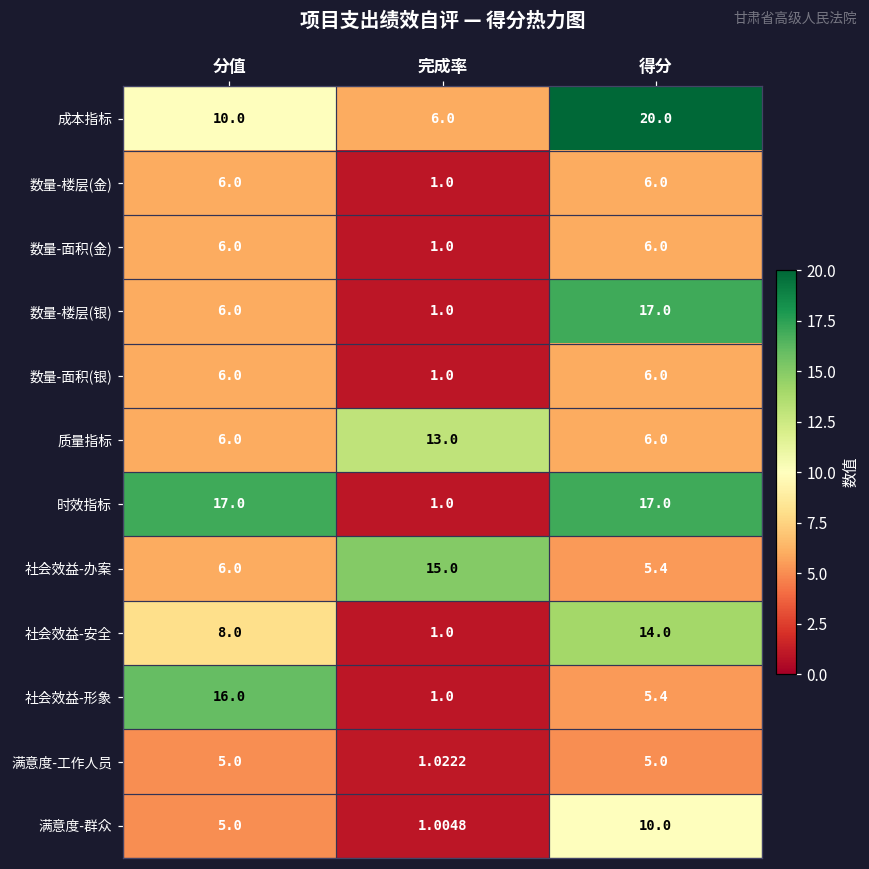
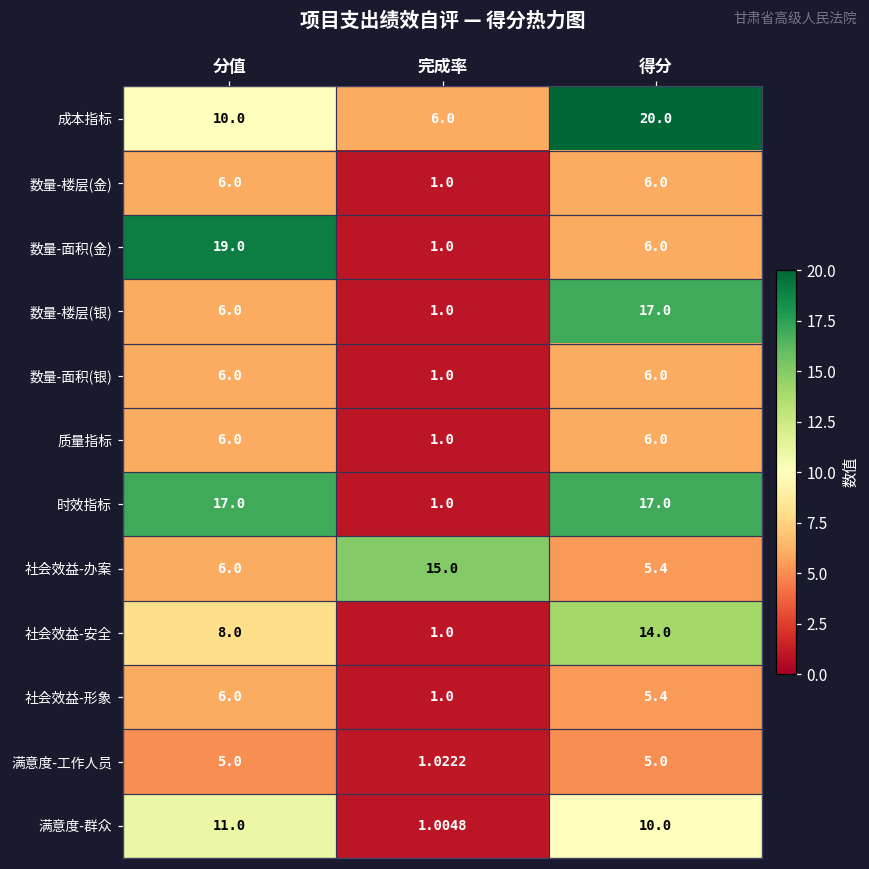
数量-面积(金), 分值: 6.0 -> 19.0
质量指标, 完成率: 13.0 -> 1.0
社会效益-形象, 分值: 16.0 -> 6.0
满意度-群众, 分值: 5.0 -> 11.0
